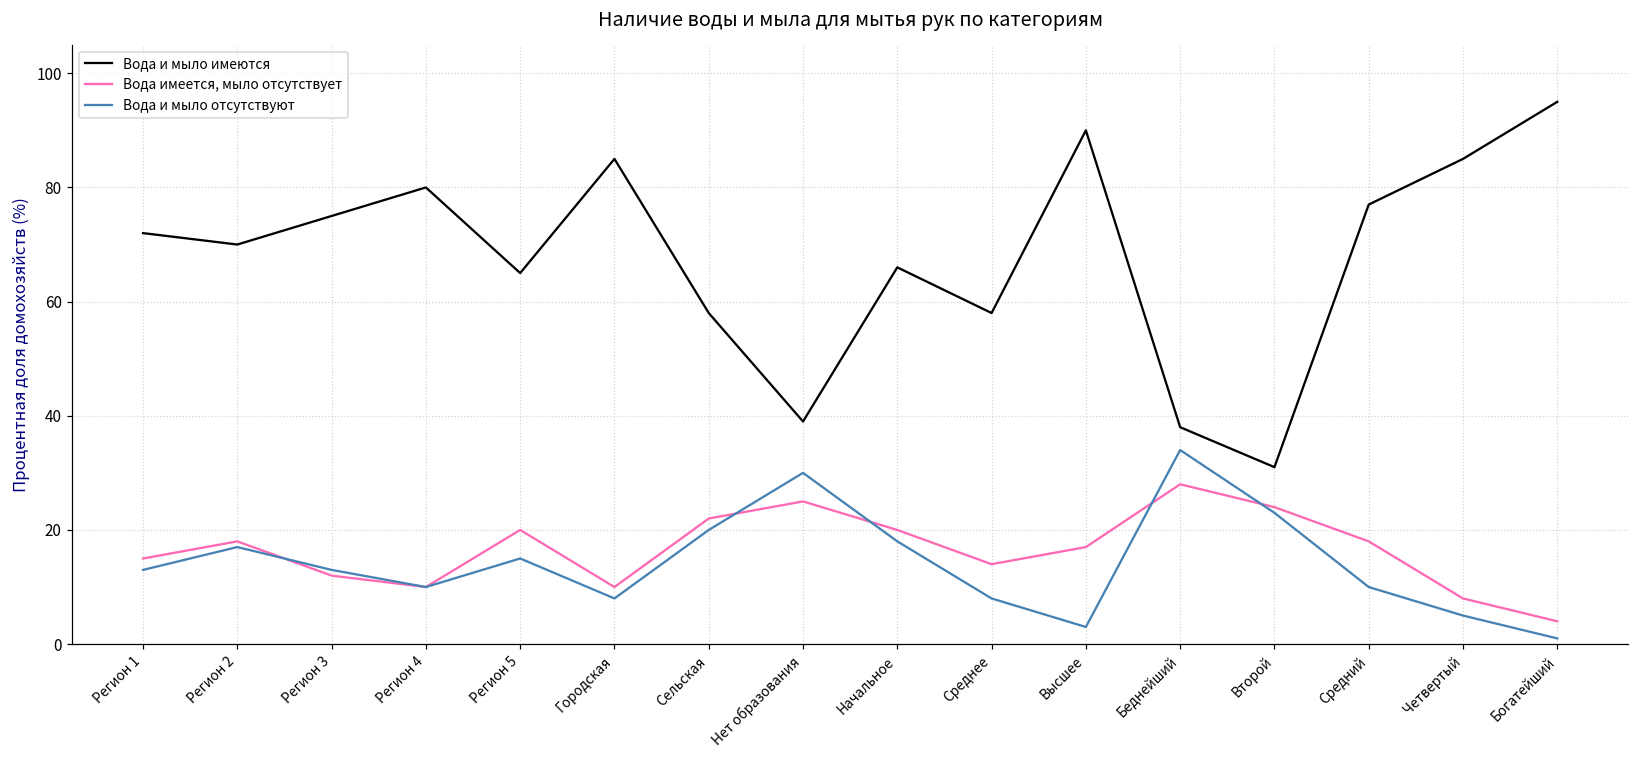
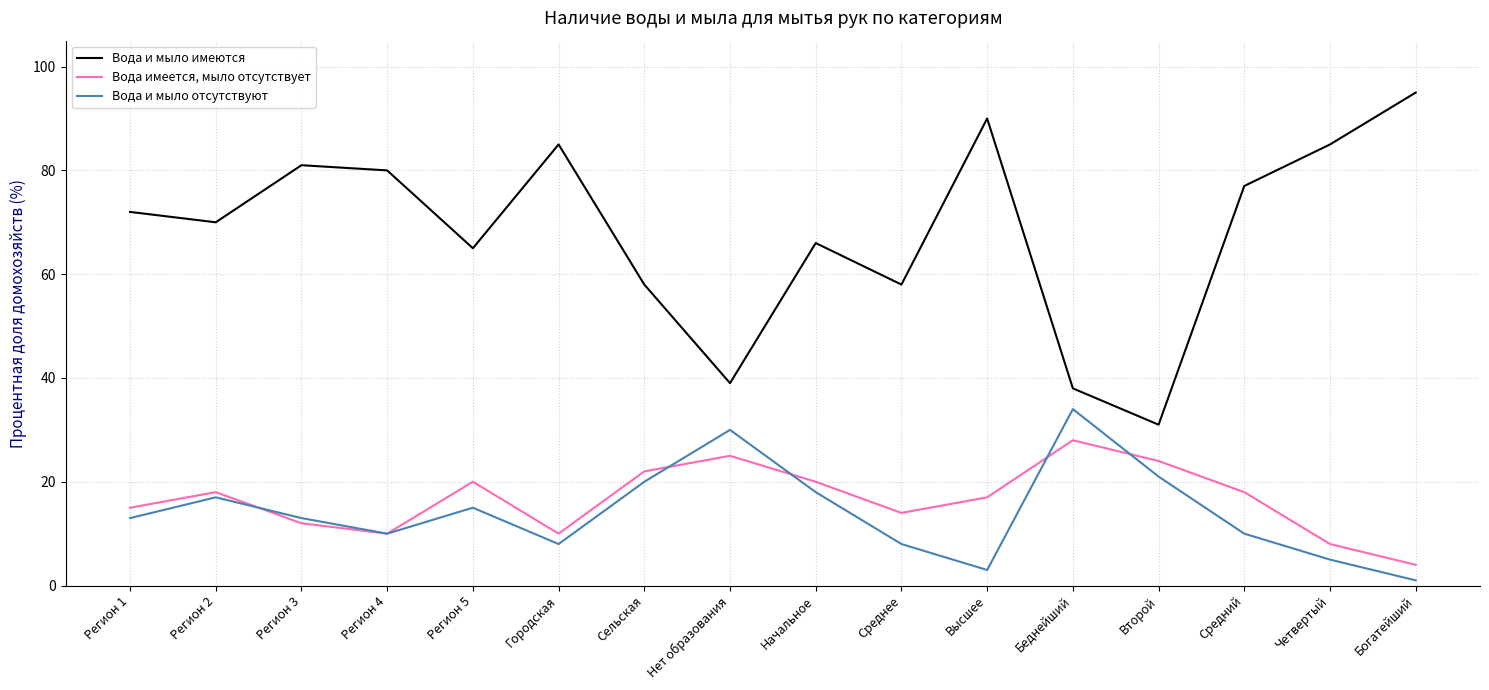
Вода и мыло имеются, Регион 3: 75 -> 81
Вода и мыло отсутствуют, Второй: 23 -> 21
